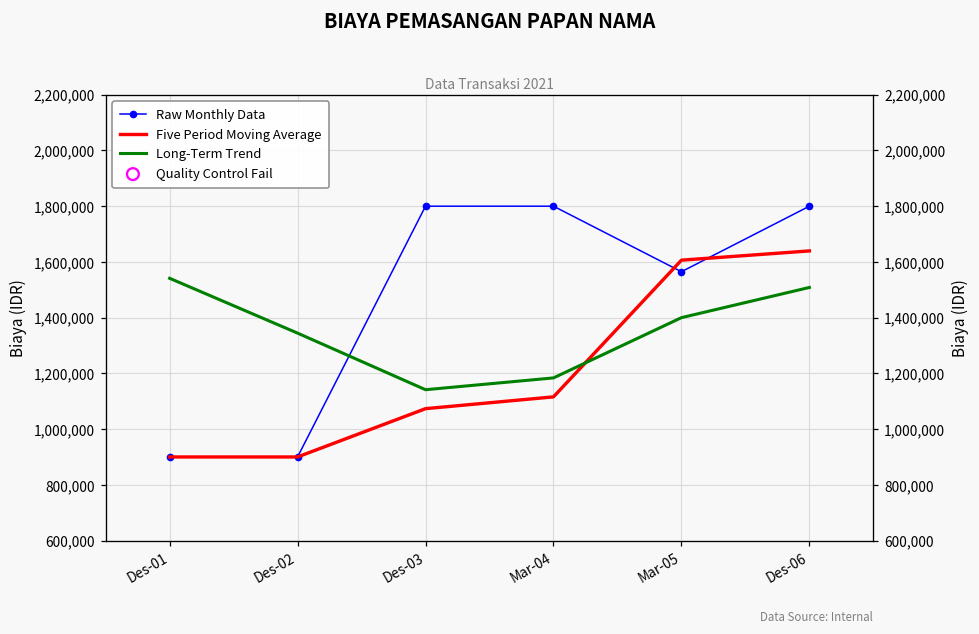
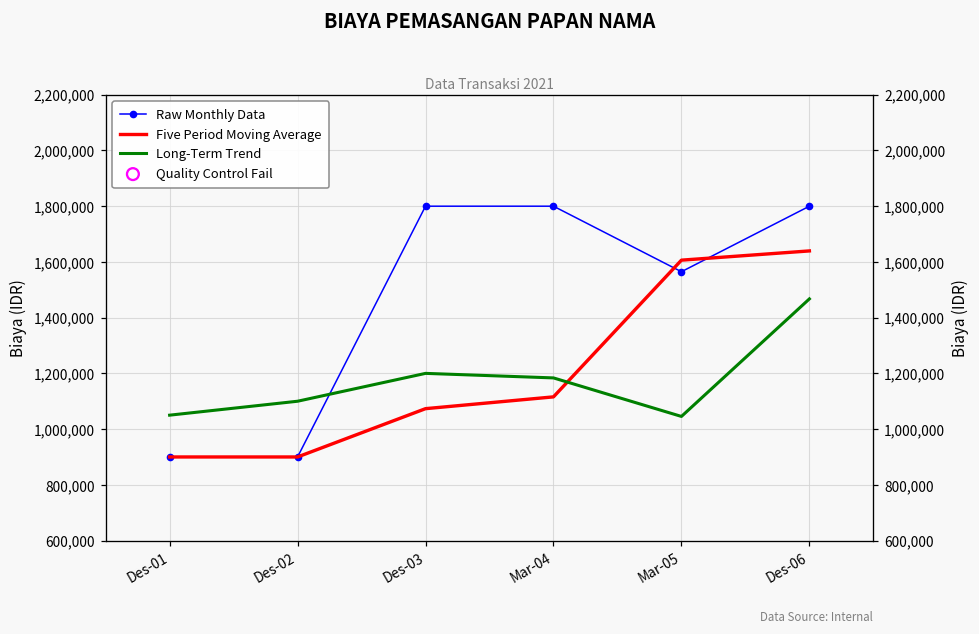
Long-Term Trend, Des-01: 1,540,000 -> 1,050,000
Long-Term Trend, Des-02: 1,340,000 -> 1,100,000
Long-Term Trend, Des-03: 1,140,000 -> 1,200,000
Long-Term Trend, Mar-05: 1,400,000 -> 1,050,000
Long-Term Trend, Des-06: 1,510,000 -> 1,470,000
